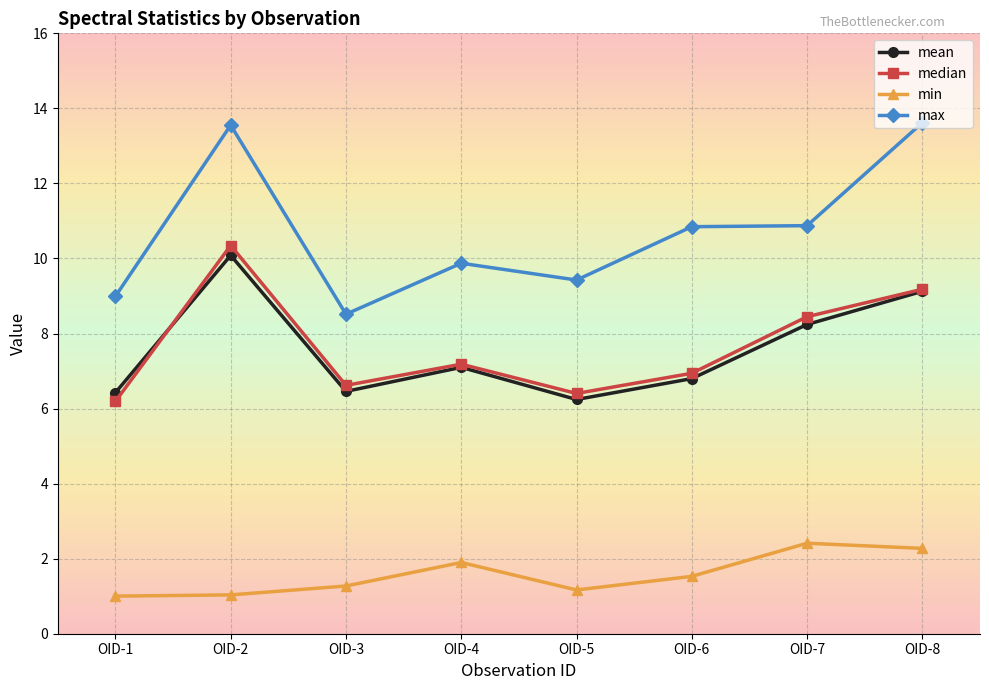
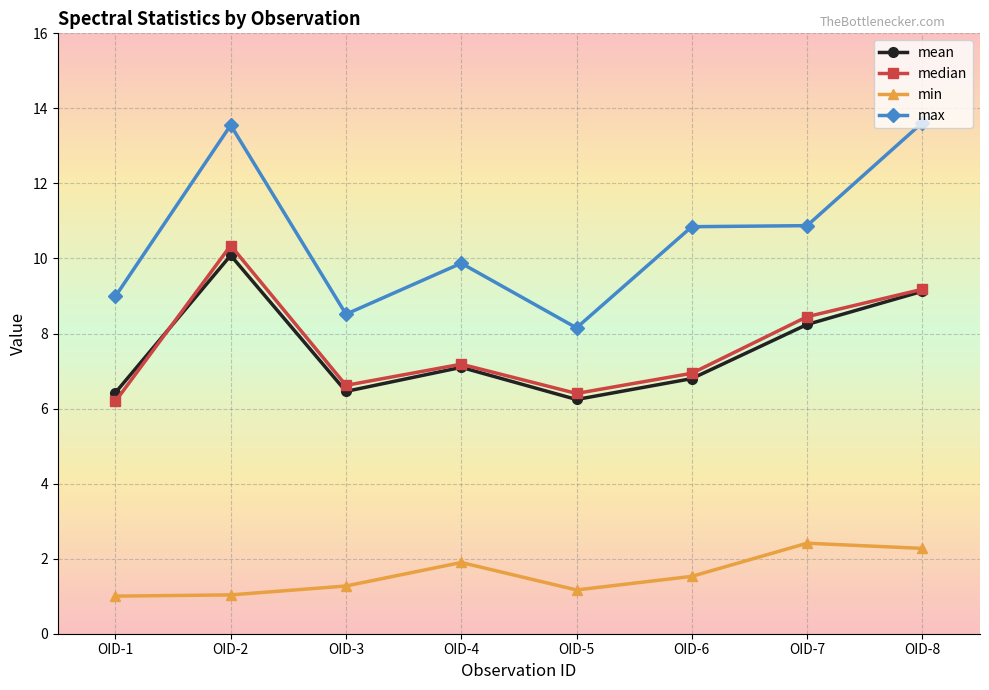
max, OID-5: 9.4 -> 8.2
